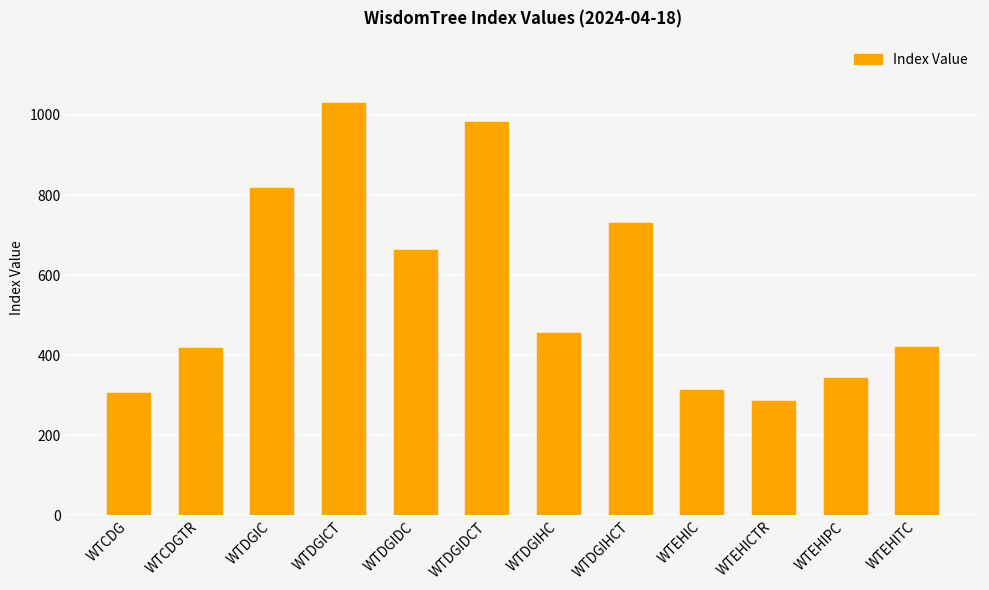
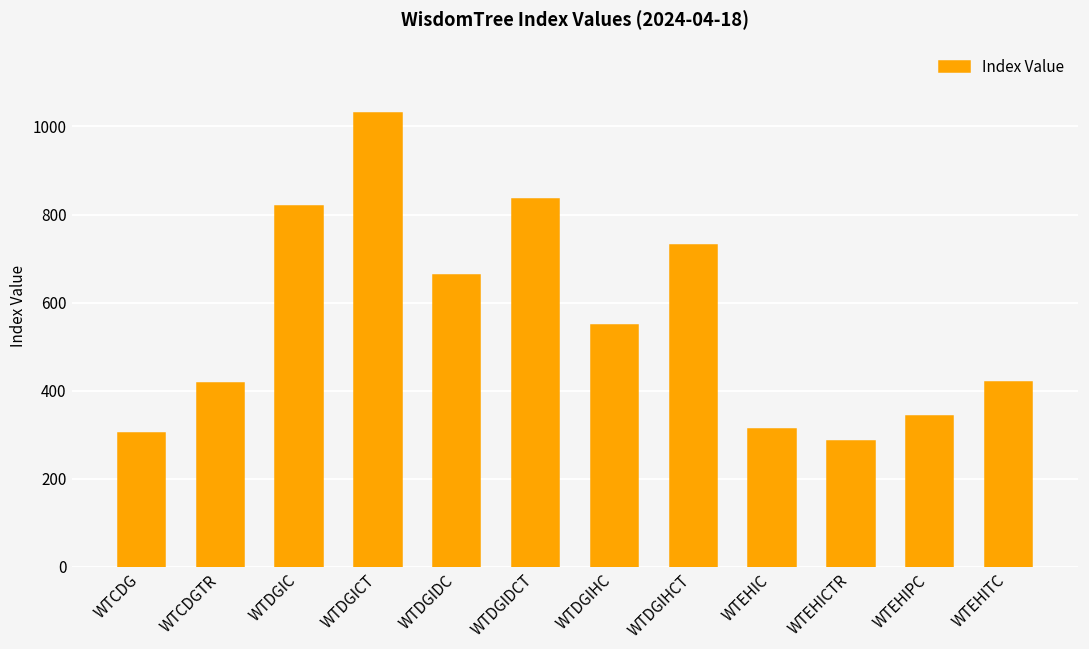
WTDGIDCT: 980 -> 840
WTDGIHC: 450 -> 550
